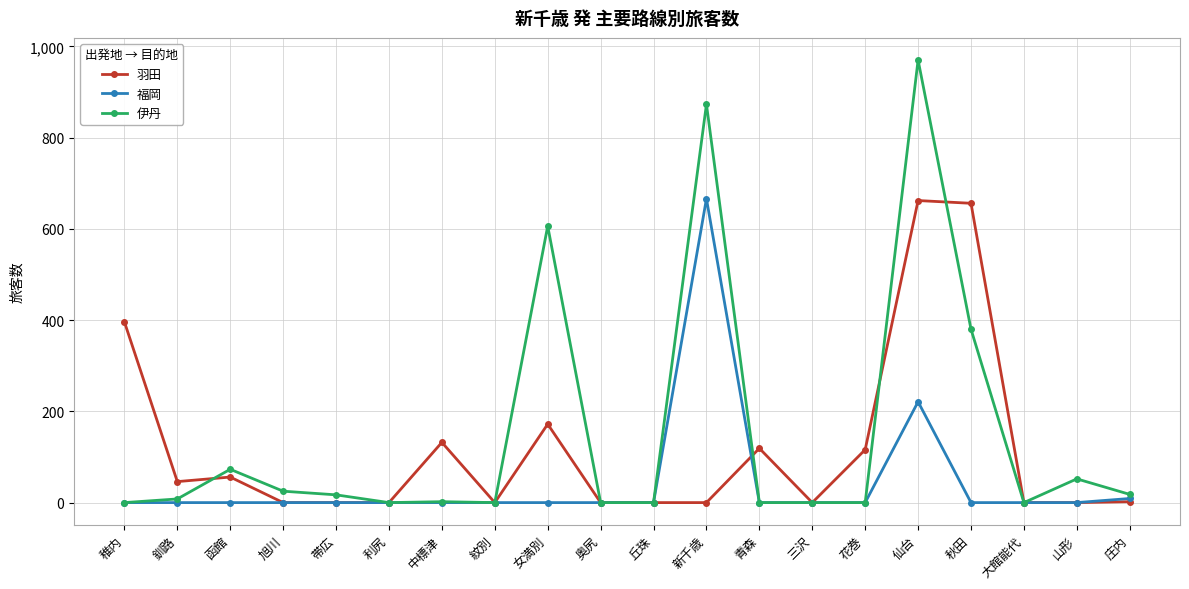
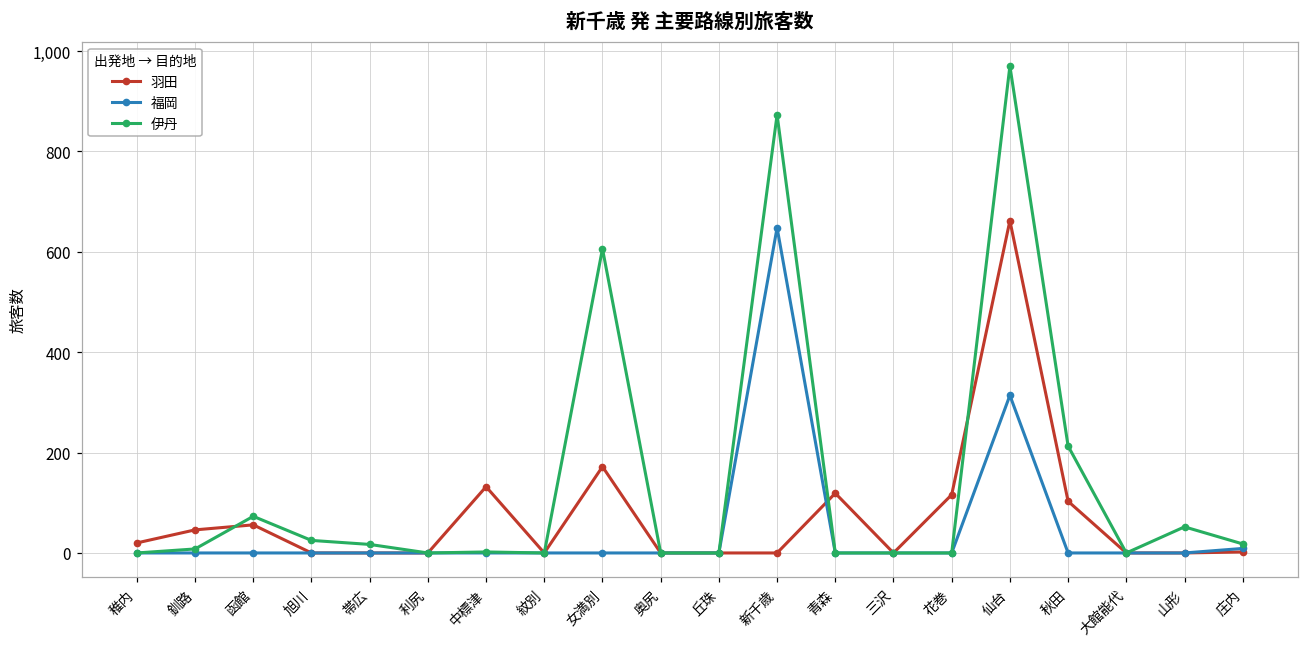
羽田, 稚内: 400 -> 20
福岡, 新千歳: 670 -> 650
福岡, 仙台: 220 -> 310
羽田, 秋田: 660 -> 100
伊丹, 秋田: 380 -> 210
